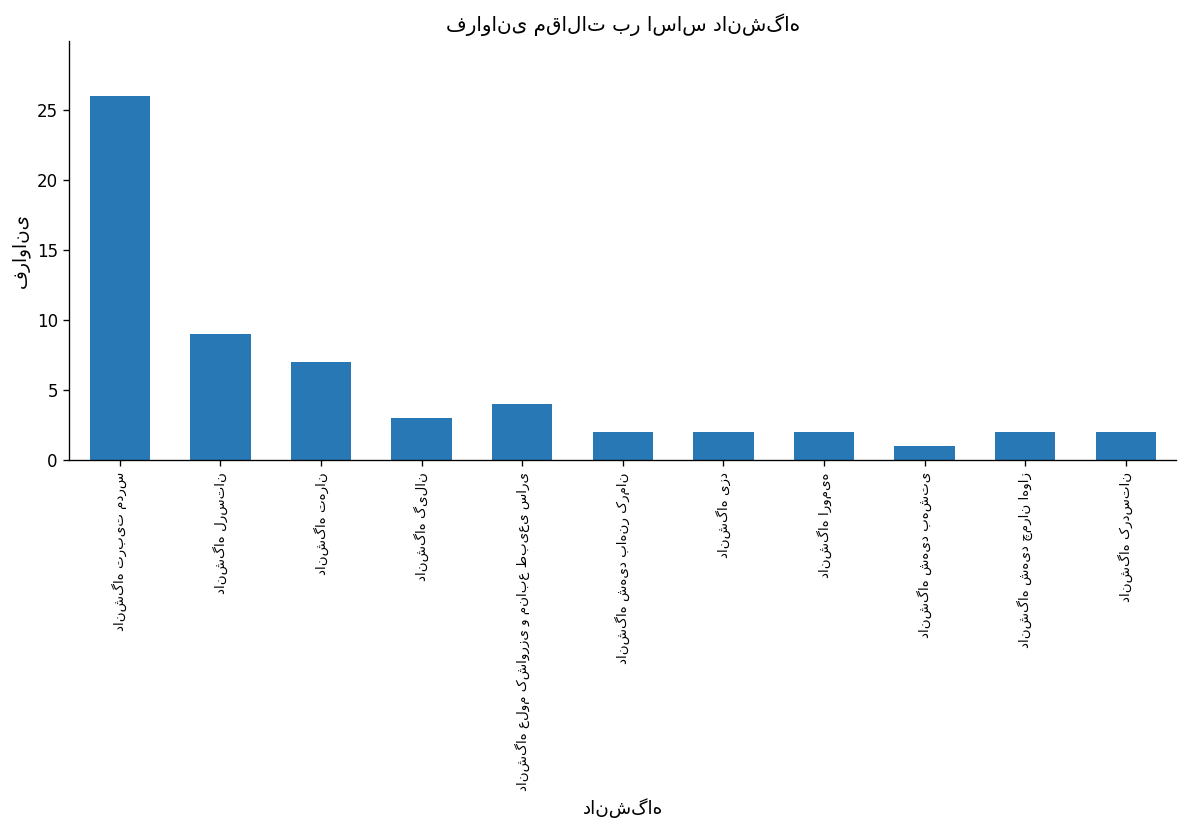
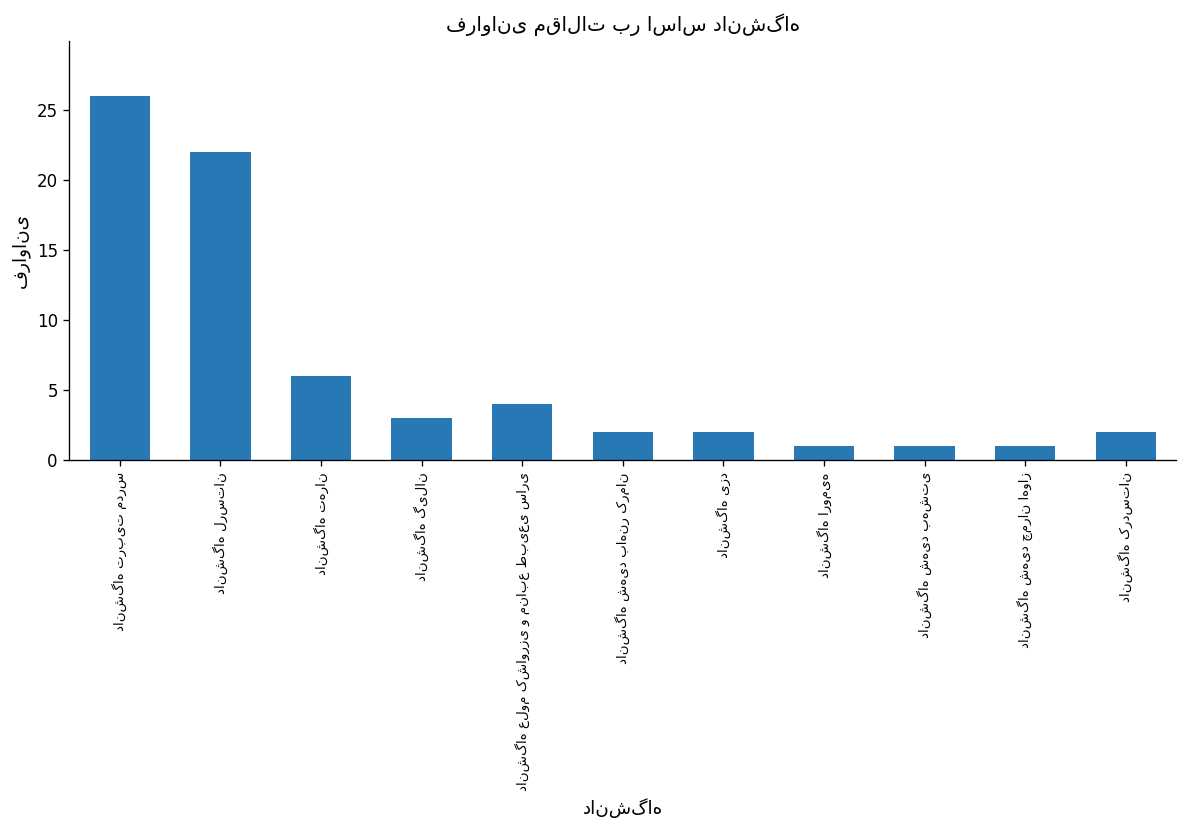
دانشگاه لرستان: 9 -> 22
دانشگاه تهران: 7 -> 6
دانشگاه ارومیه: 2 -> 1
دانشگاه شهید چمران اهواز: 2 -> 1
